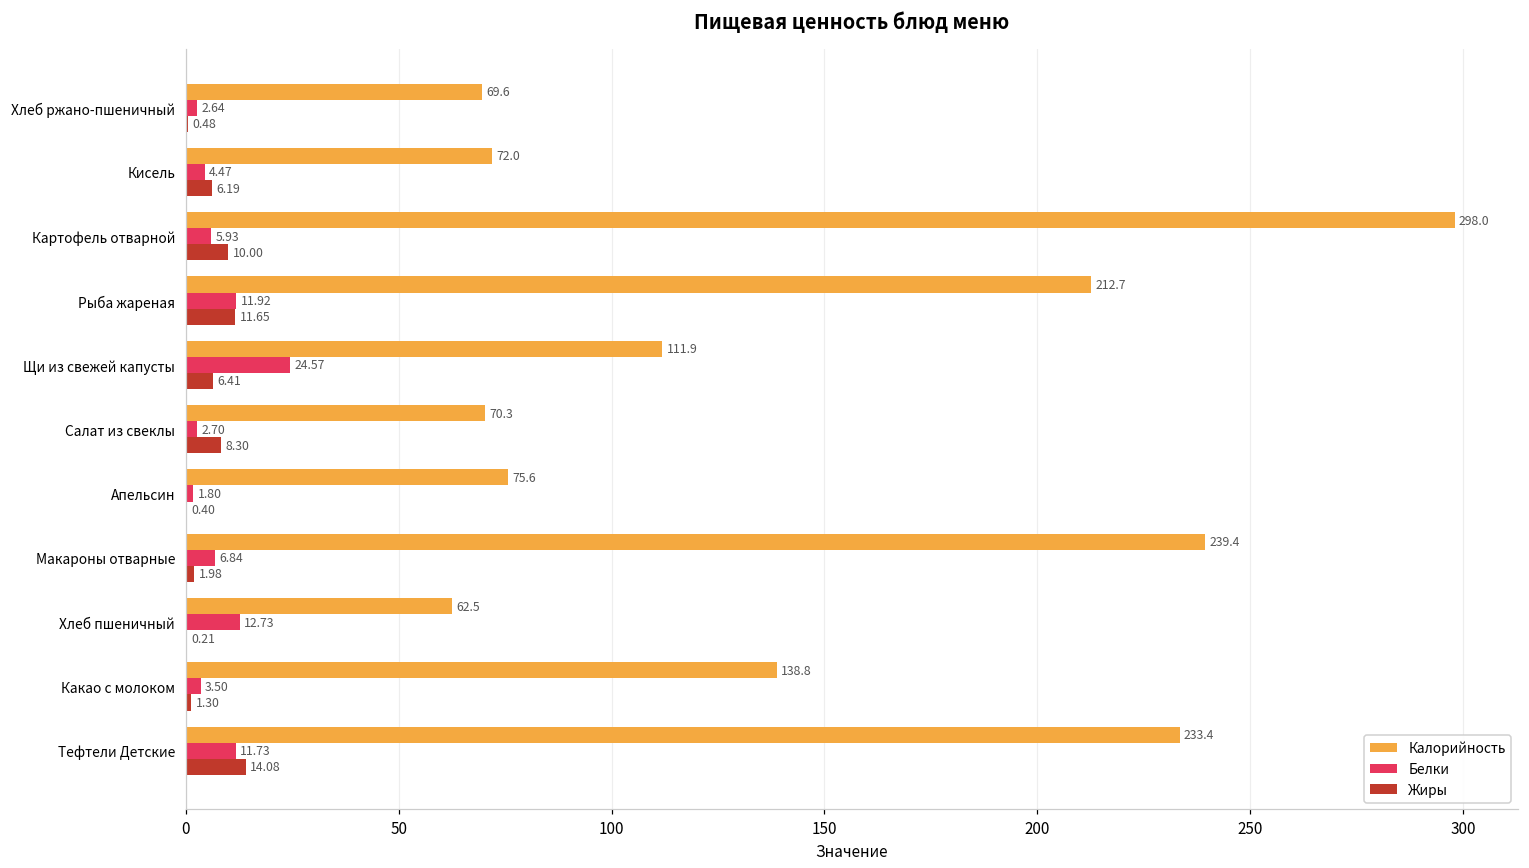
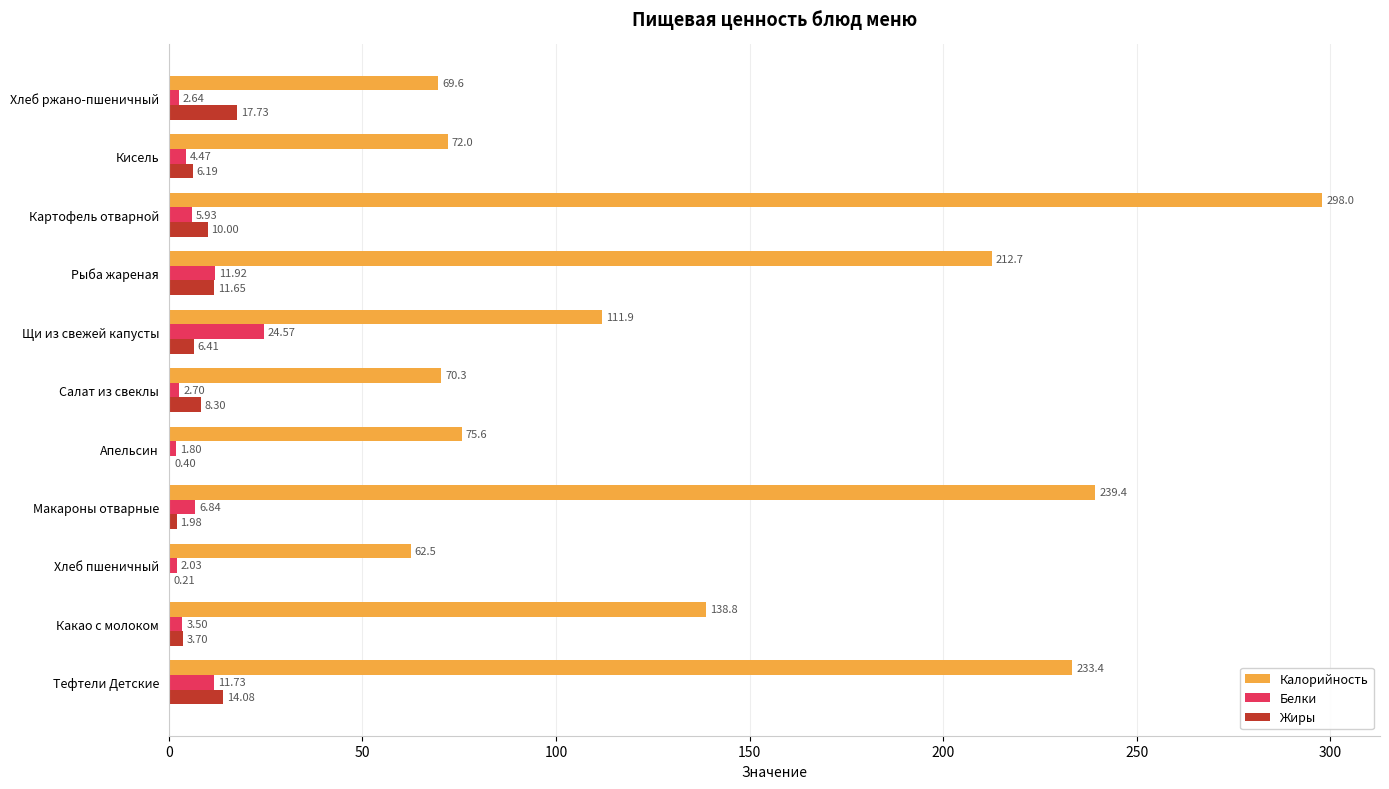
Жиры, Хлеб ржано-пшеничный: 0.48 -> 17.73
Белки, Хлеб пшеничный: 12.73 -> 2.03
Жиры, Какао с молоком: 1.30 -> 3.70
